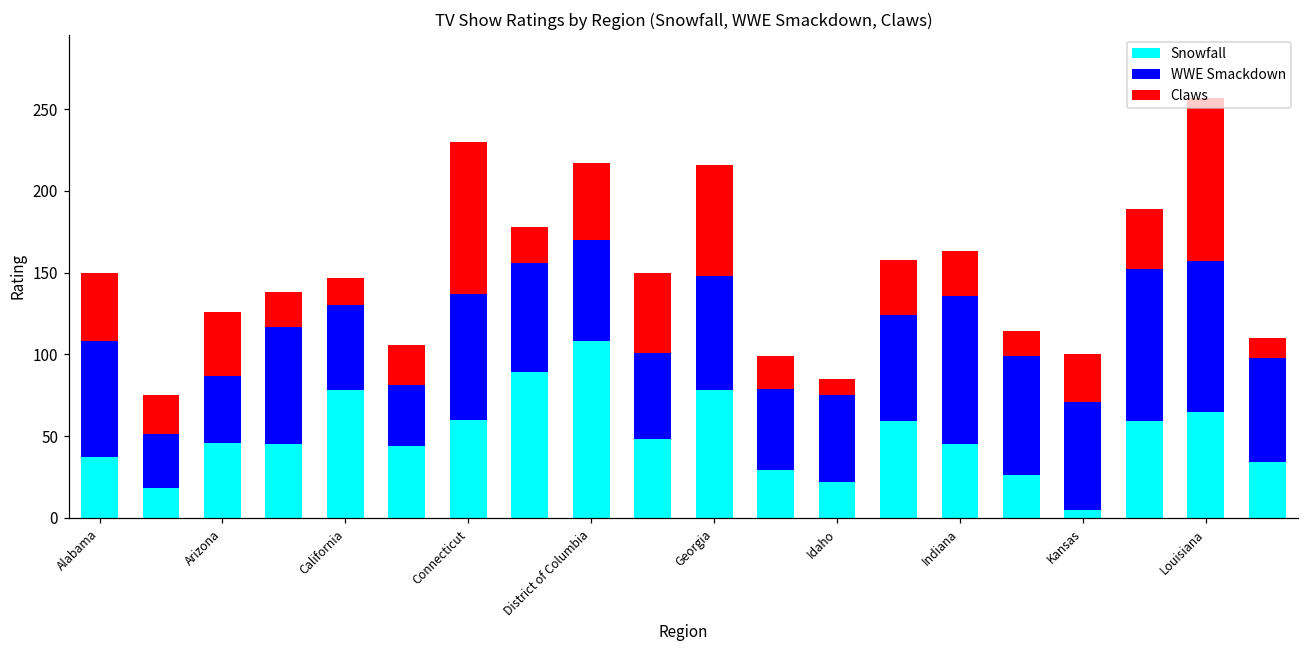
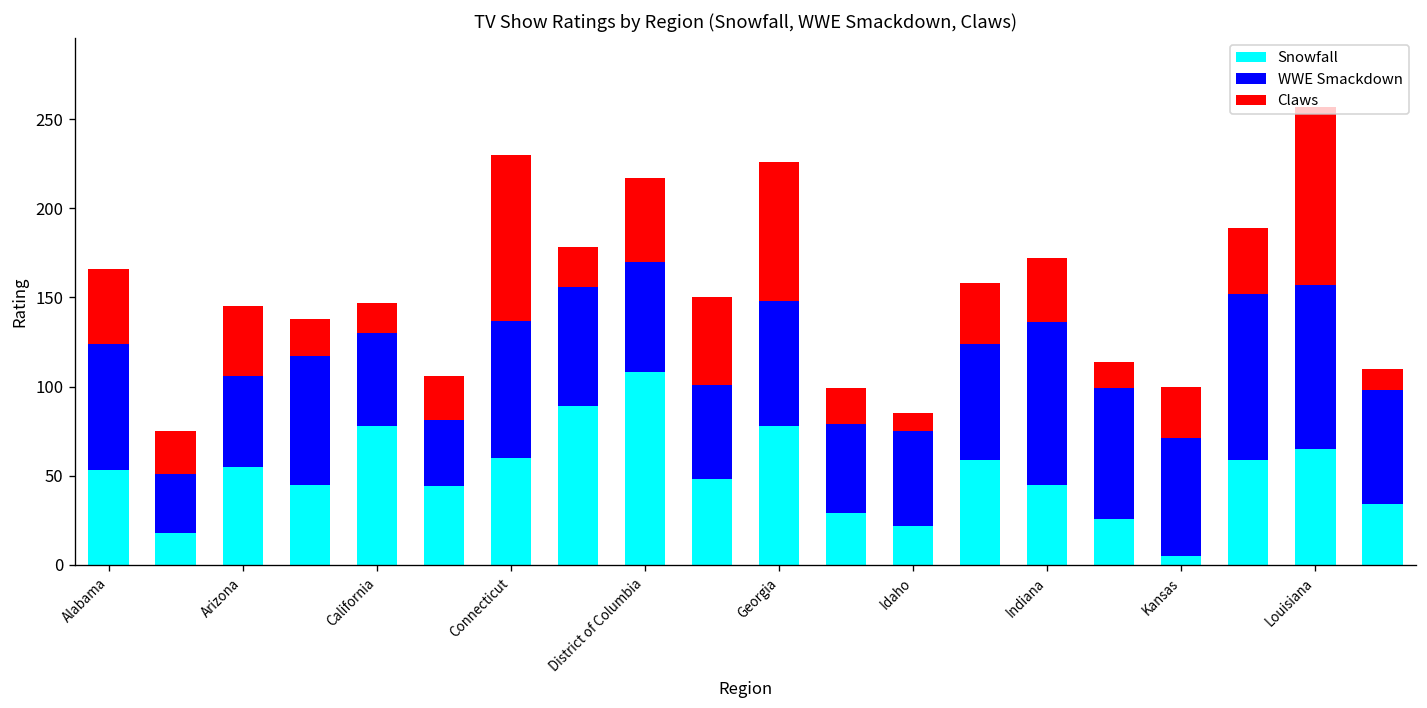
Snowfall, Alabama: 37 -> 53
Snowfall, Arizona: 46 -> 55
WWE Smackdown, Arizona: 41 -> 51
Claws, Georgia: 68 -> 78
Claws, Indiana: 27 -> 36
